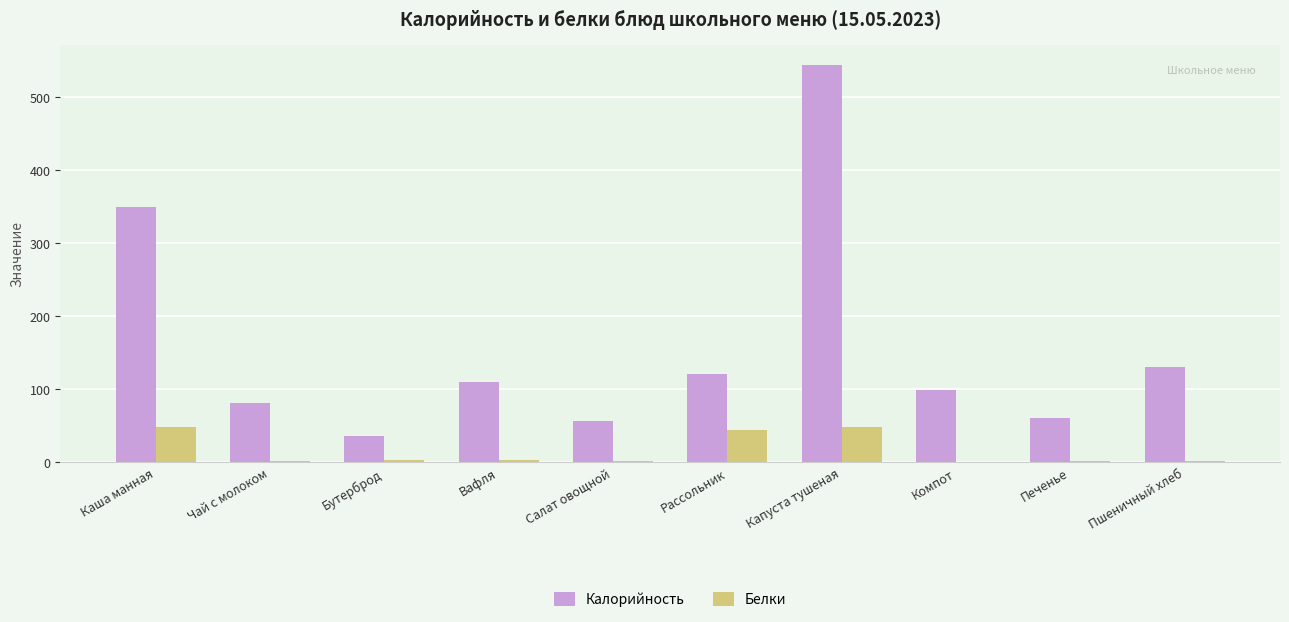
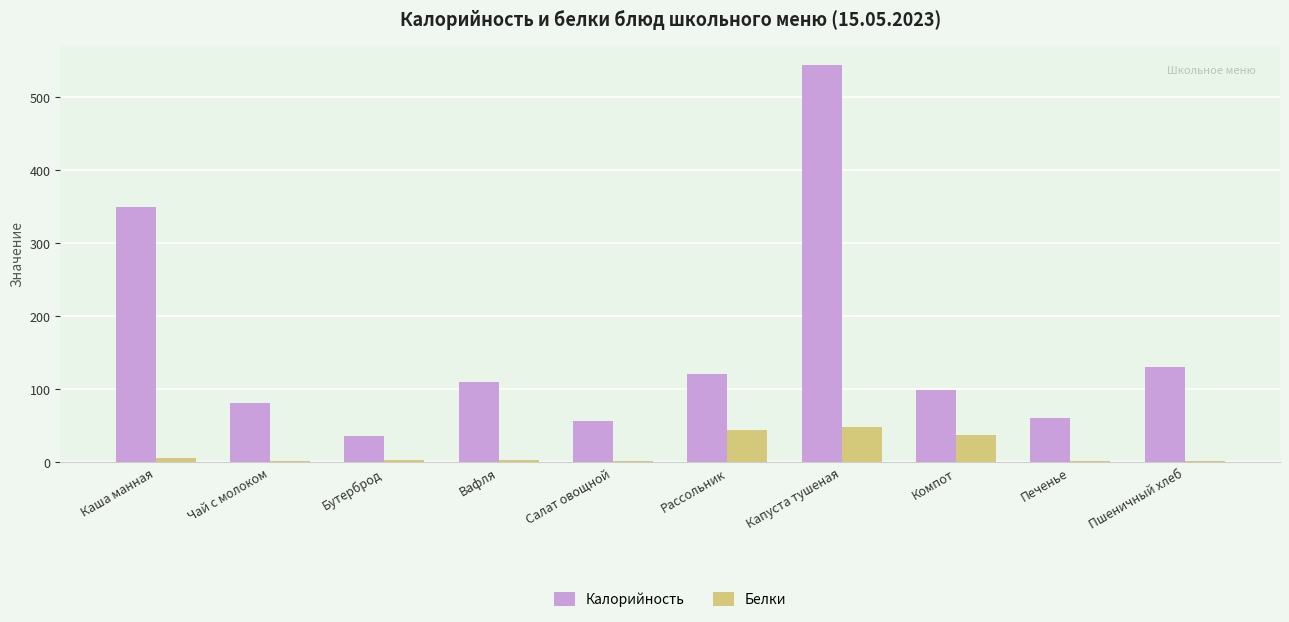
Белки, Каша манная: 50 -> 10
Белки, Компот: 0 -> 40
